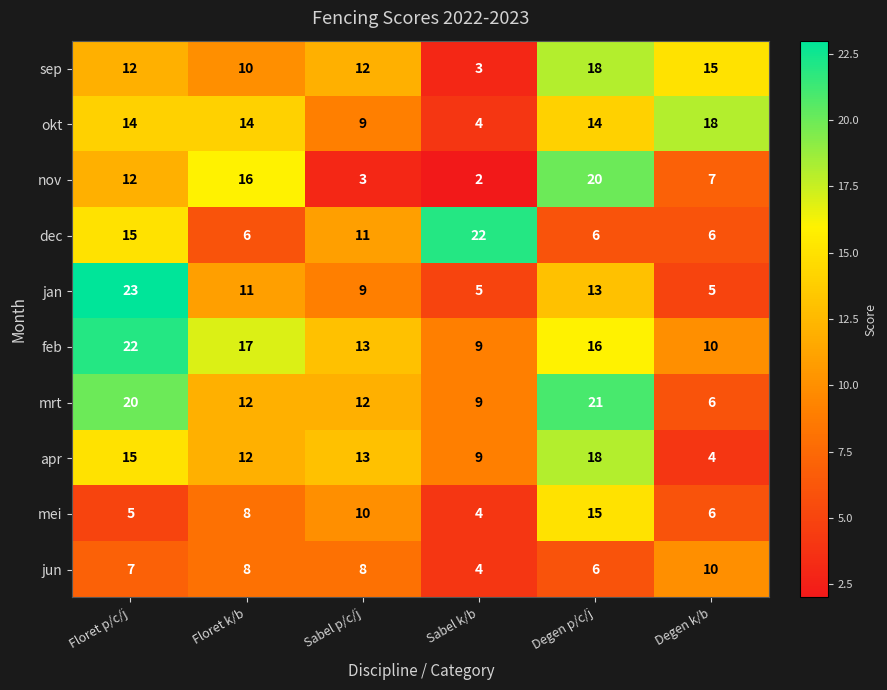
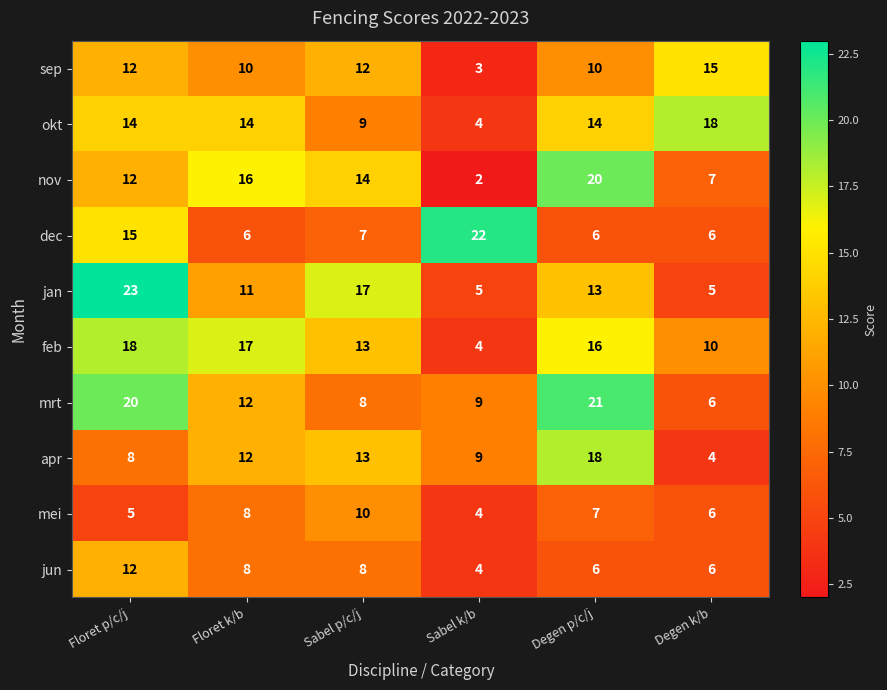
sep, Degen p/c/j: 18 -> 10
nov, Sabel p/c/j: 3 -> 14
dec, Sabel p/c/j: 11 -> 7
jan, Sabel p/c/j: 9 -> 17
feb, Floret p/c/j: 22 -> 18
feb, Sabel k/b: 9 -> 4
mrt, Sabel p/c/j: 12 -> 8
apr, Floret p/c/j: 15 -> 8
mei, Degen p/c/j: 15 -> 7
jun, Floret p/c/j: 7 -> 12
jun, Degen k/b: 10 -> 6
